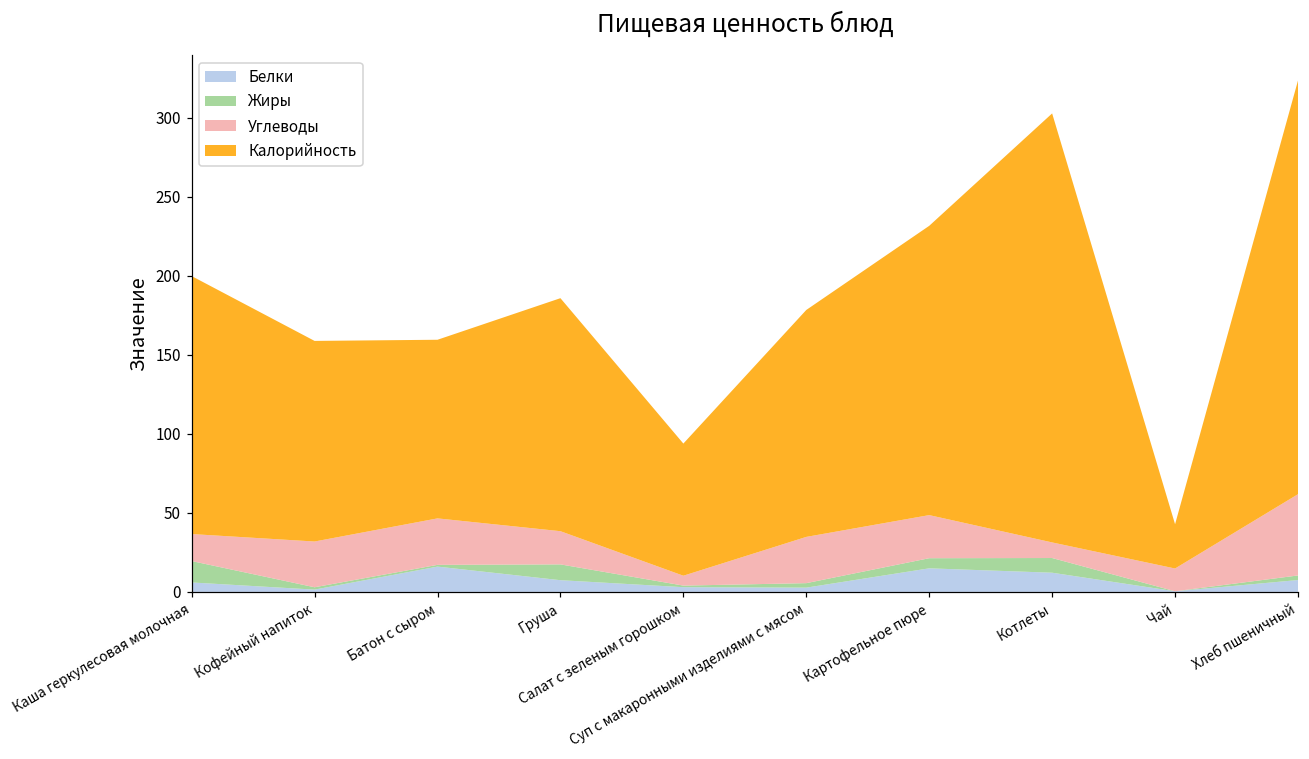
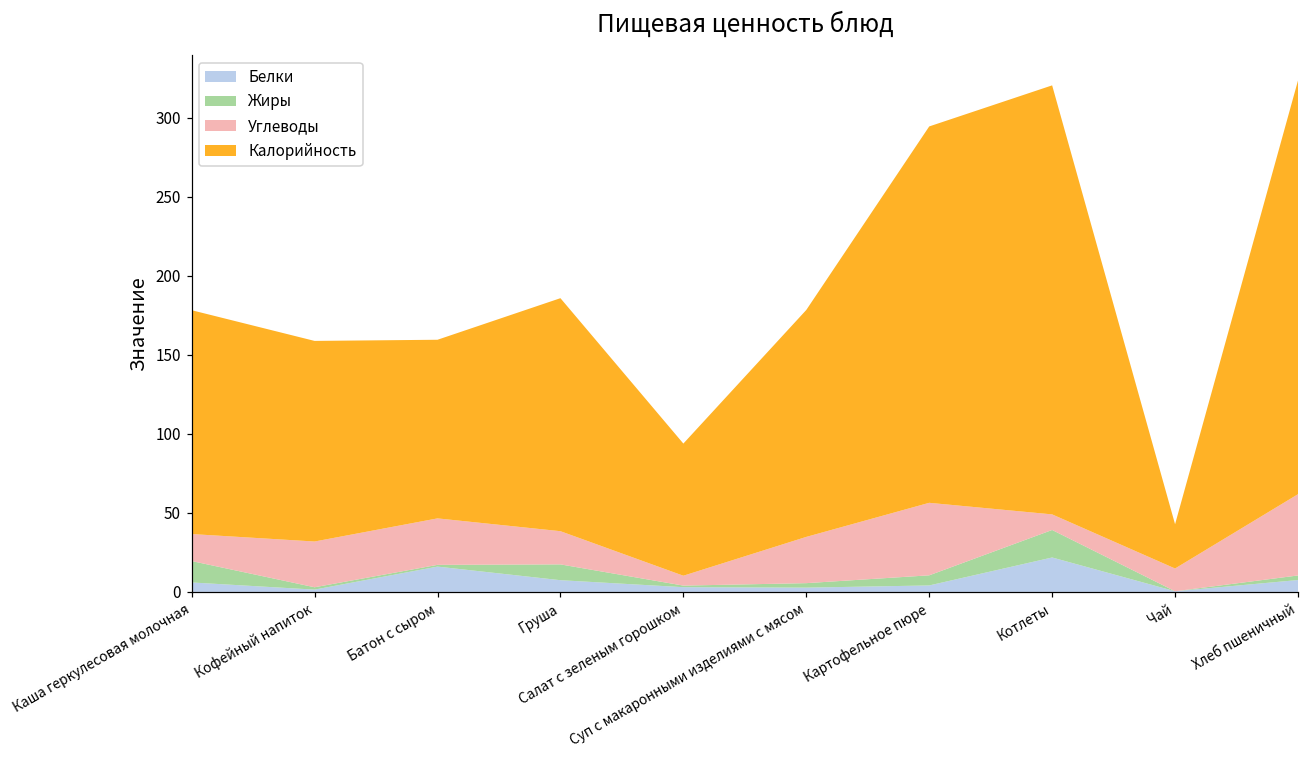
Калорийность, Каша геркулесовая молочная: 163 -> 142
Белки, Картофельное пюре: 15 -> 4
Углеводы, Картофельное пюре: 27 -> 46
Калорийность, Картофельное пюре: 183 -> 238
Белки, Котлеты: 12 -> 22
Жиры, Котлеты: 9 -> 17
